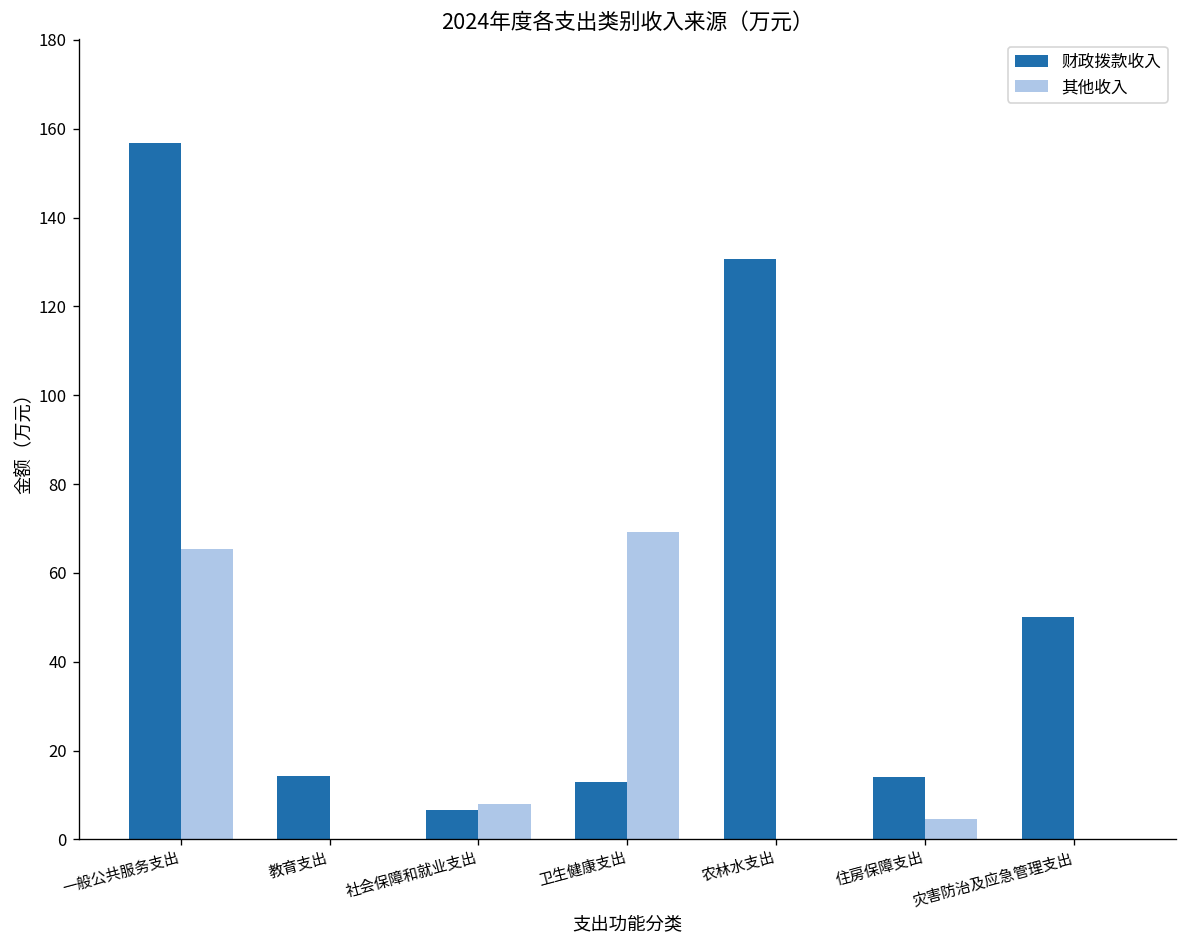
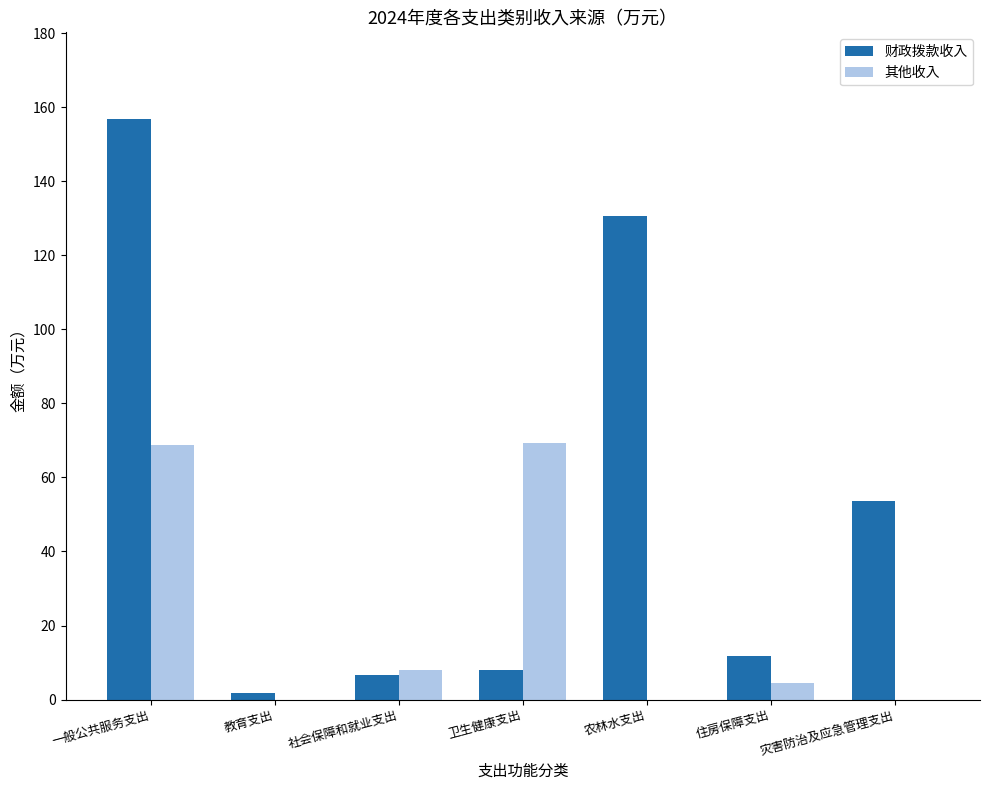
其他收入, 一般公共服务支出: 65 -> 69
财政拨款收入, 教育支出: 14 -> 2
财政拨款收入, 卫生健康支出: 13 -> 8
财政拨款收入, 住房保障支出: 14 -> 12
财政拨款收入, 灾害防治及应急管理支出: 50 -> 54
